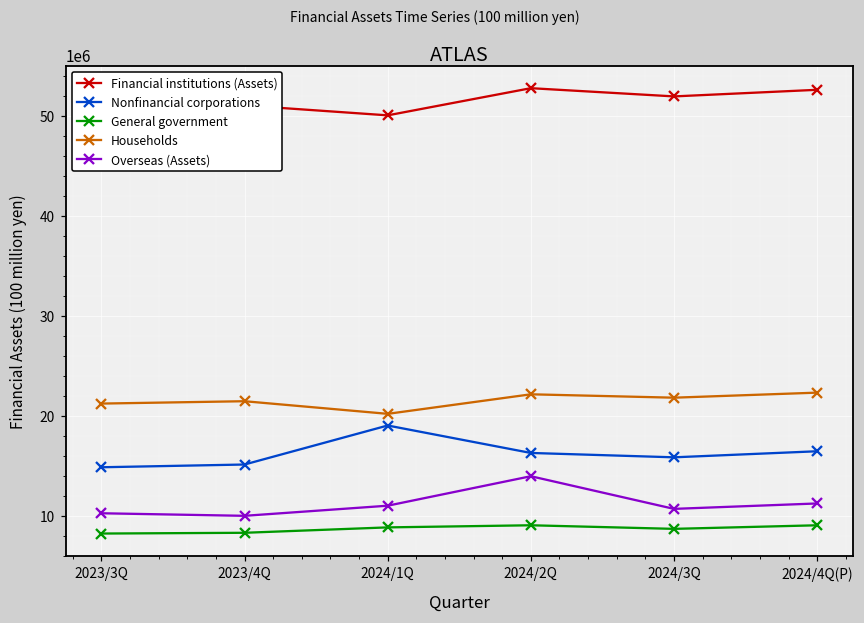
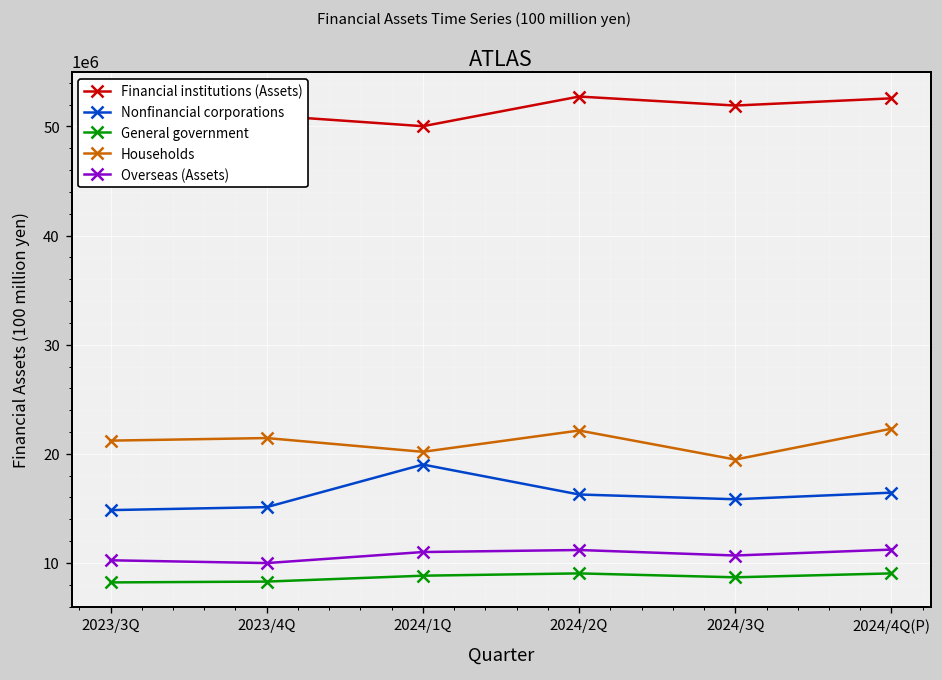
Overseas (Assets), 2024/2Q: 14000000 -> 11000000
Households, 2024/3Q: 22000000 -> 19000000
